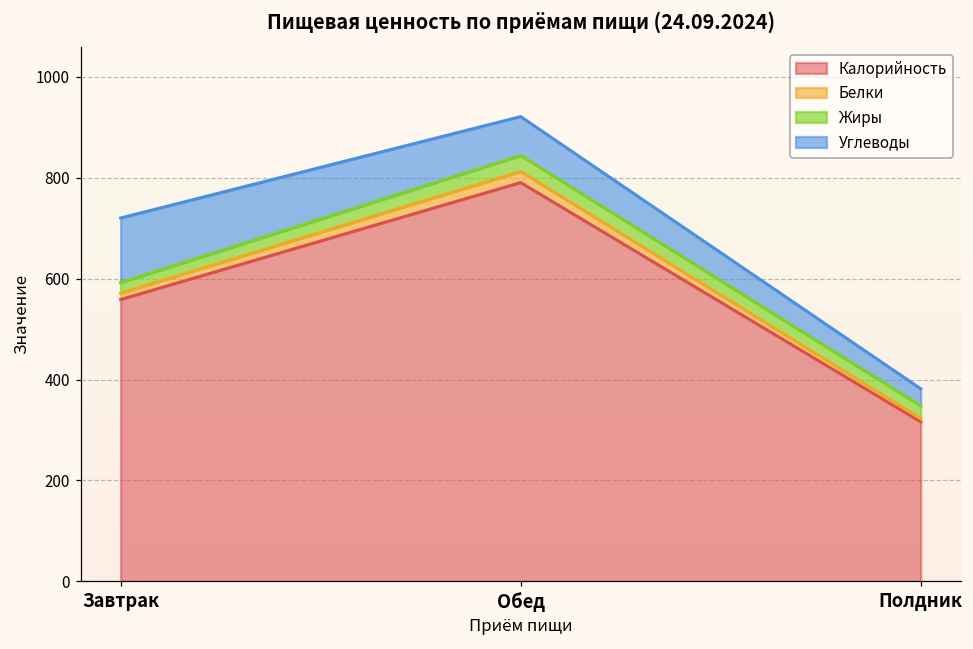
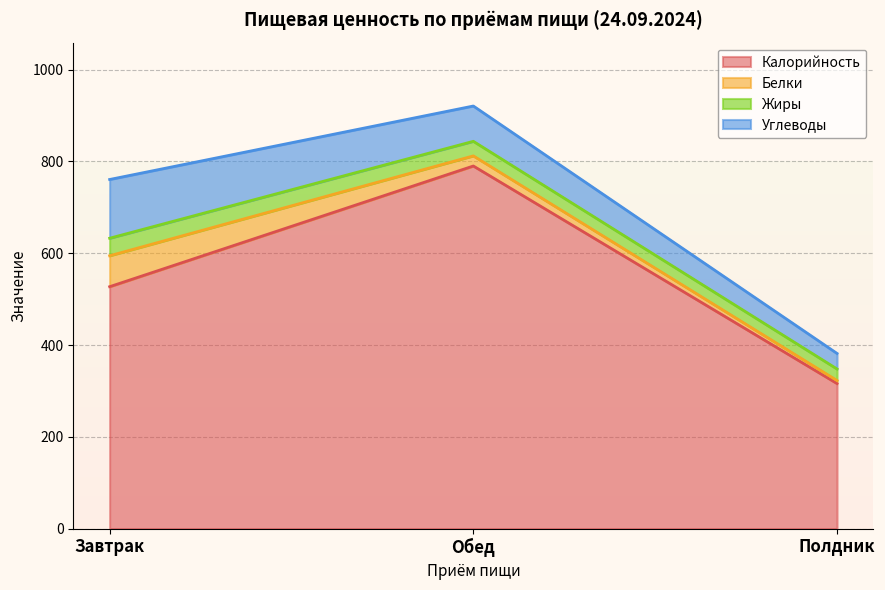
Калорийность, Завтрак: 560 -> 530
Белки, Завтрак: 10 -> 70
Жиры, Завтрак: 20 -> 40
